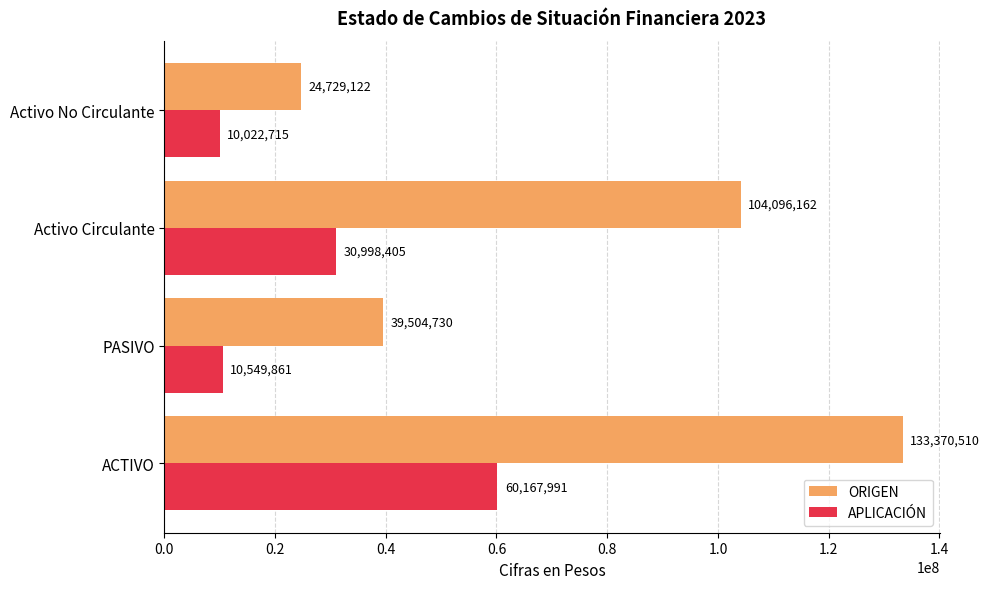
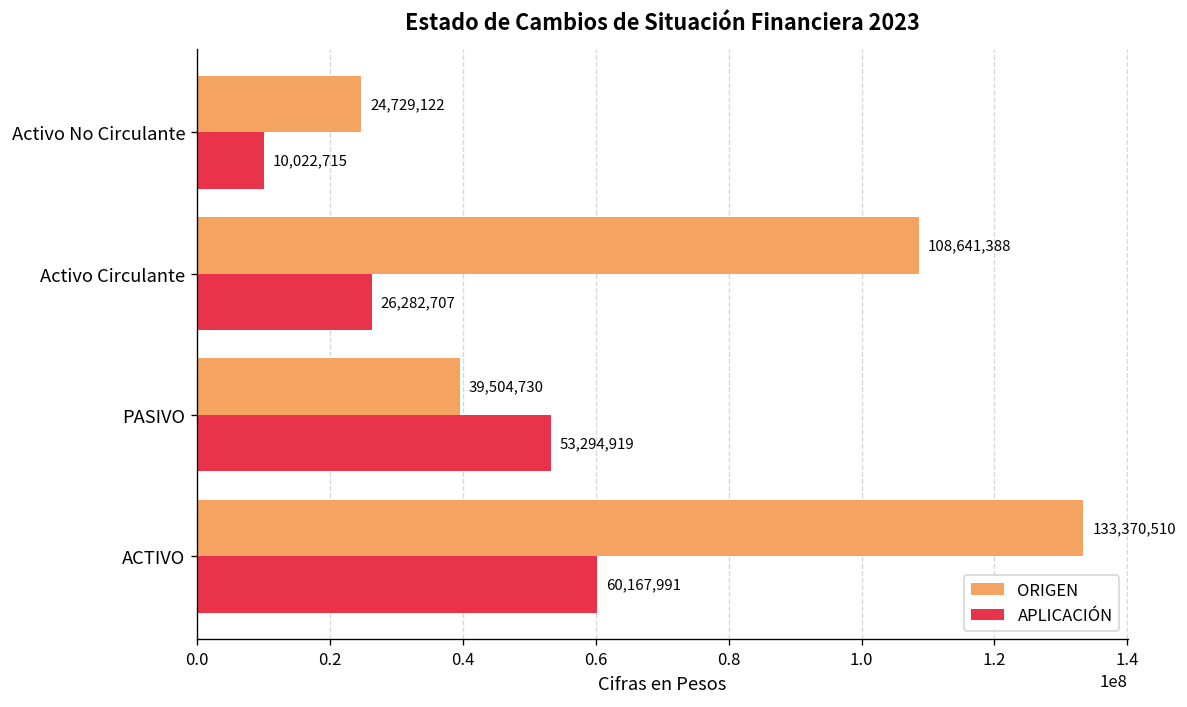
ORIGEN, Activo Circulante: 104,096,162 -> 108,641,388
APLICACIÓN, Activo Circulante: 30,998,405 -> 26,282,707
APLICACIÓN, PASIVO: 10,549,861 -> 53,294,919
